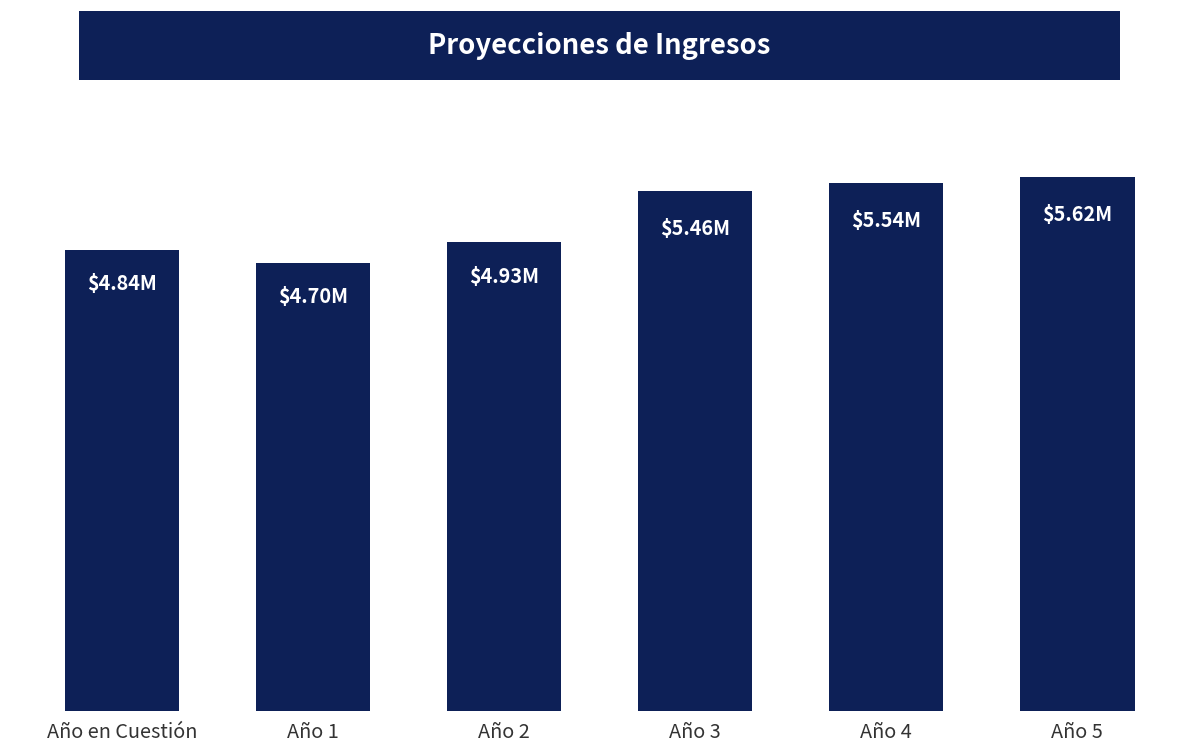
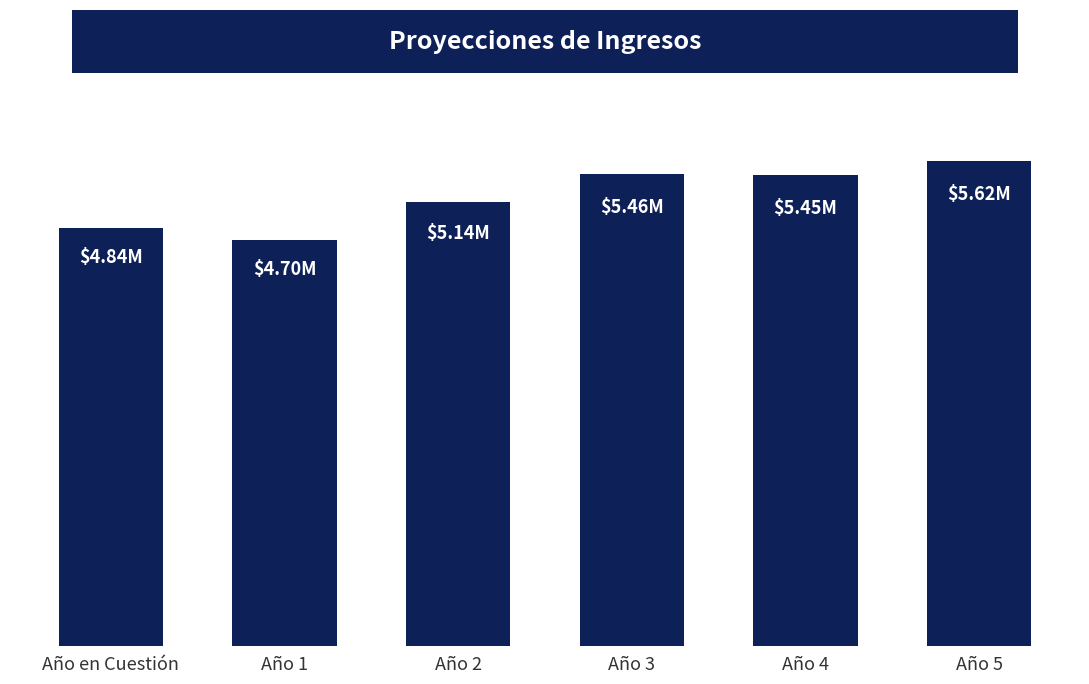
Año 2: $4.93M -> $5.14M
Año 4: $5.54M -> $5.45M
